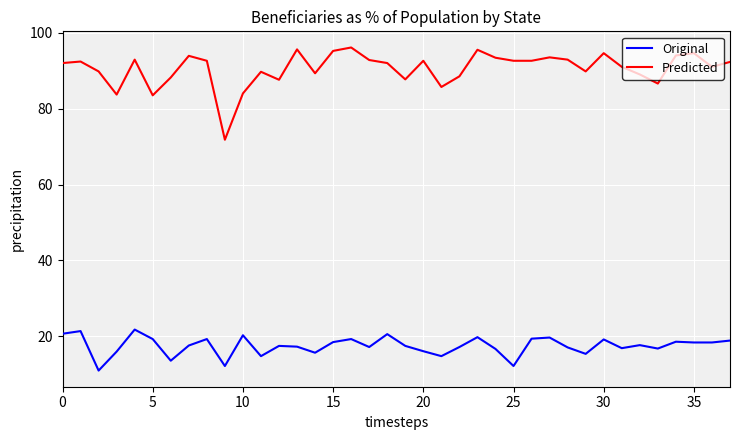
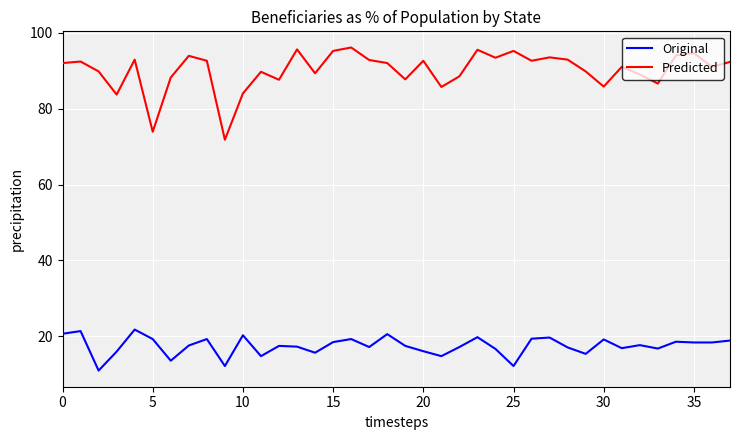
Predicted, 5: 84 -> 74
Predicted, 25: 93 -> 95
Predicted, 30: 95 -> 86
